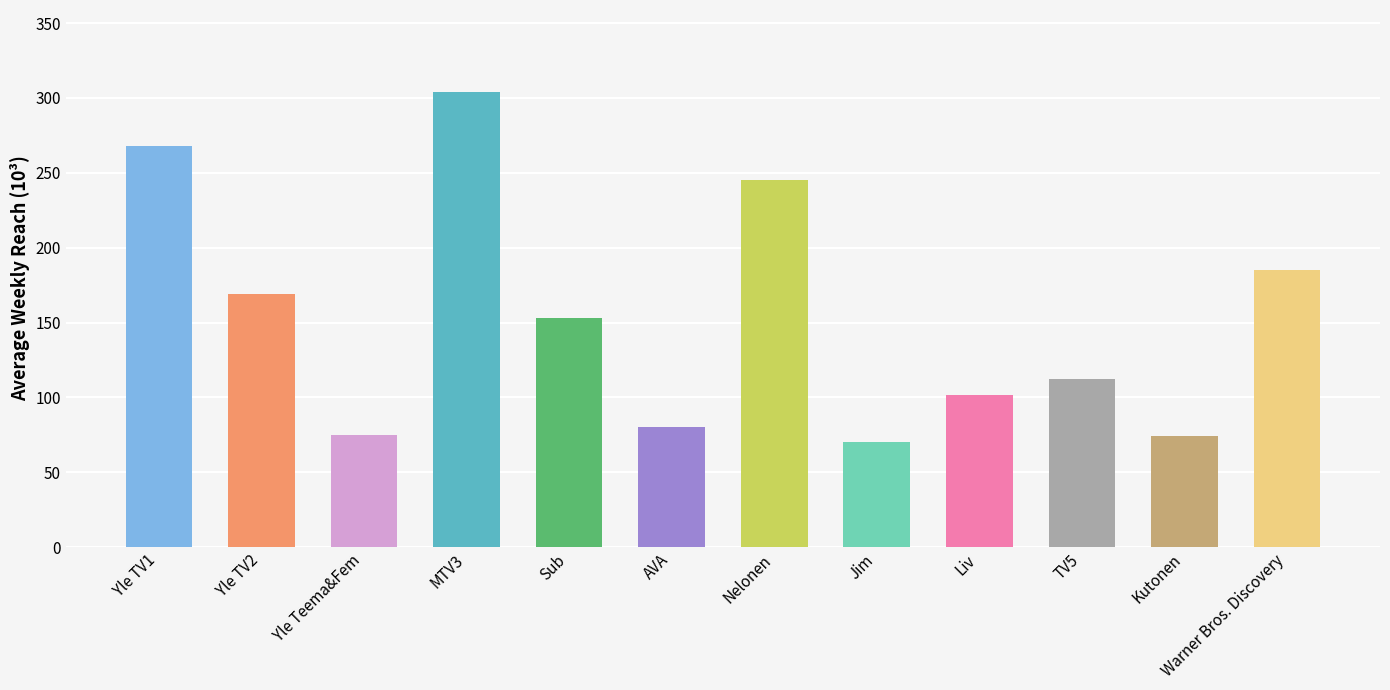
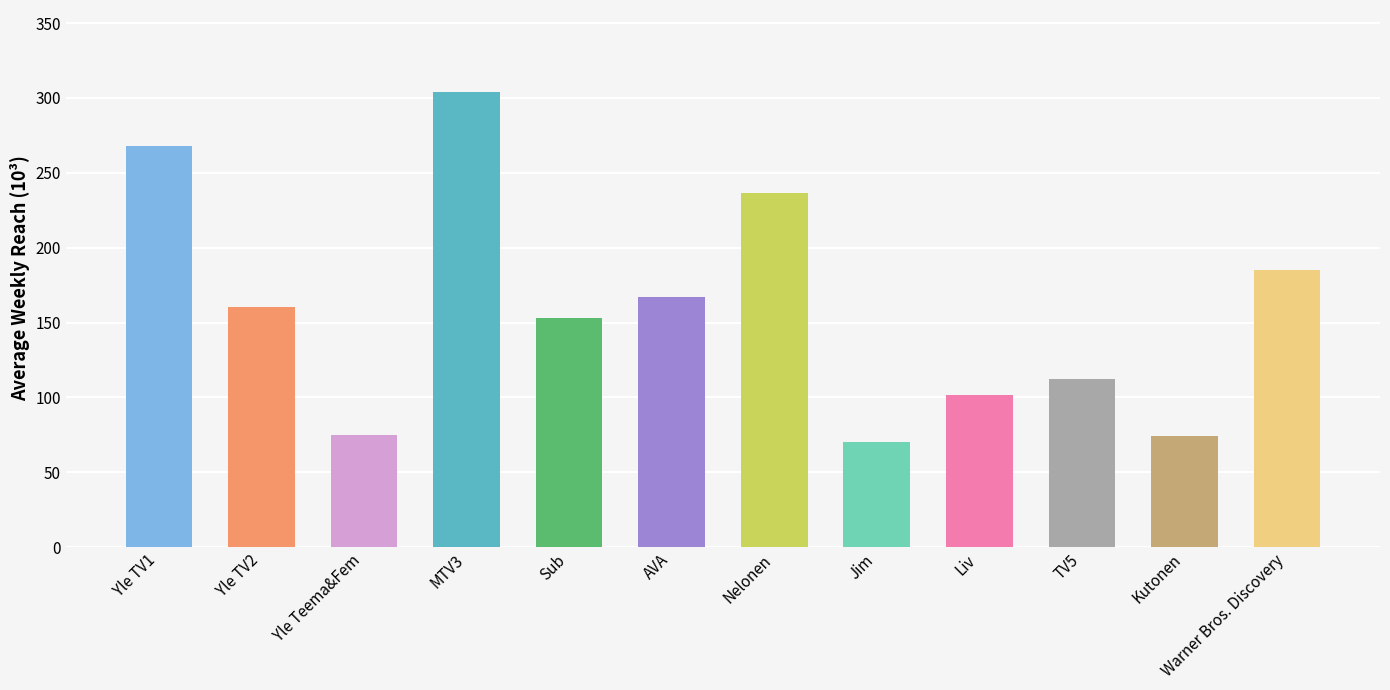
Yle TV2: 169 -> 160
AVA: 80 -> 167
Nelonen: 245 -> 237
